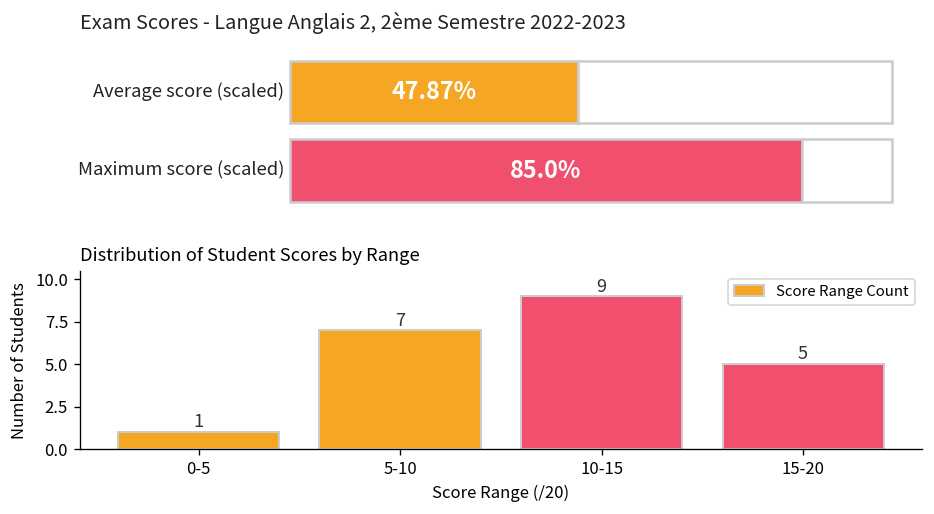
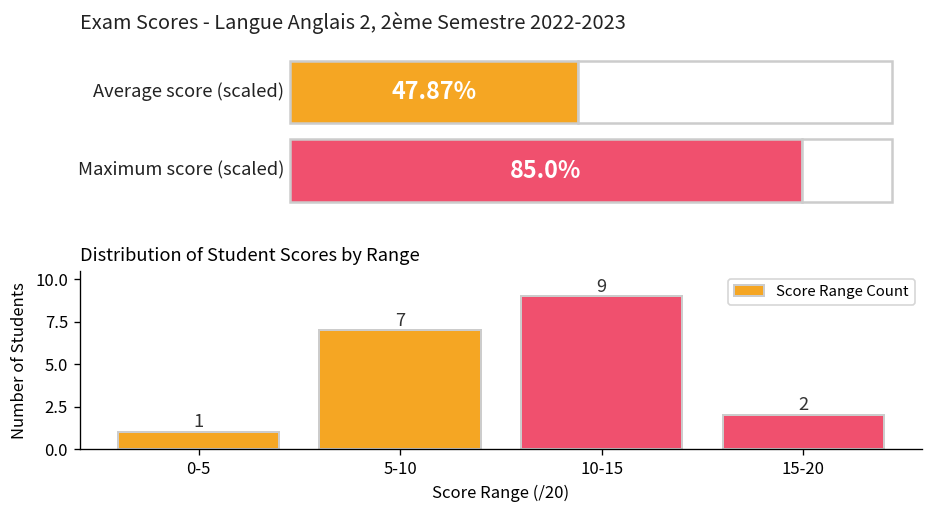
Distribution of Student Scores by Range, 15-20: 5 -> 2
